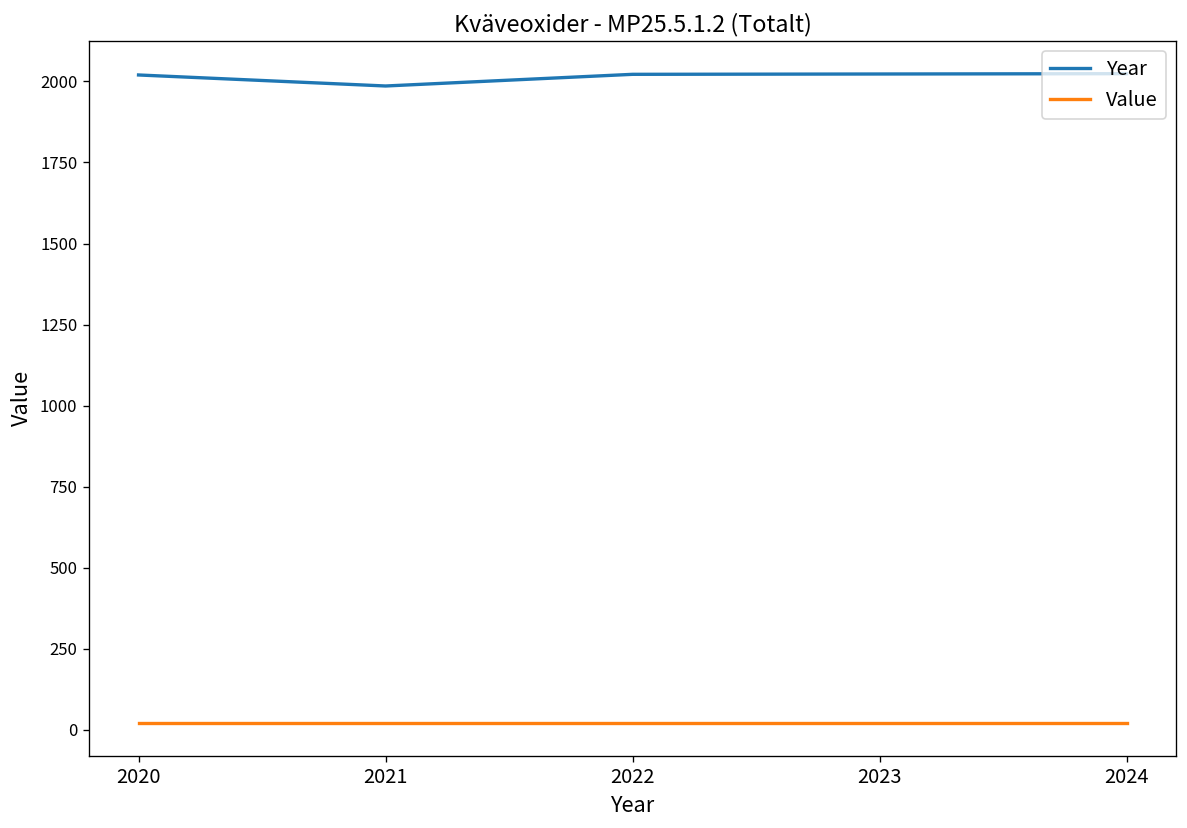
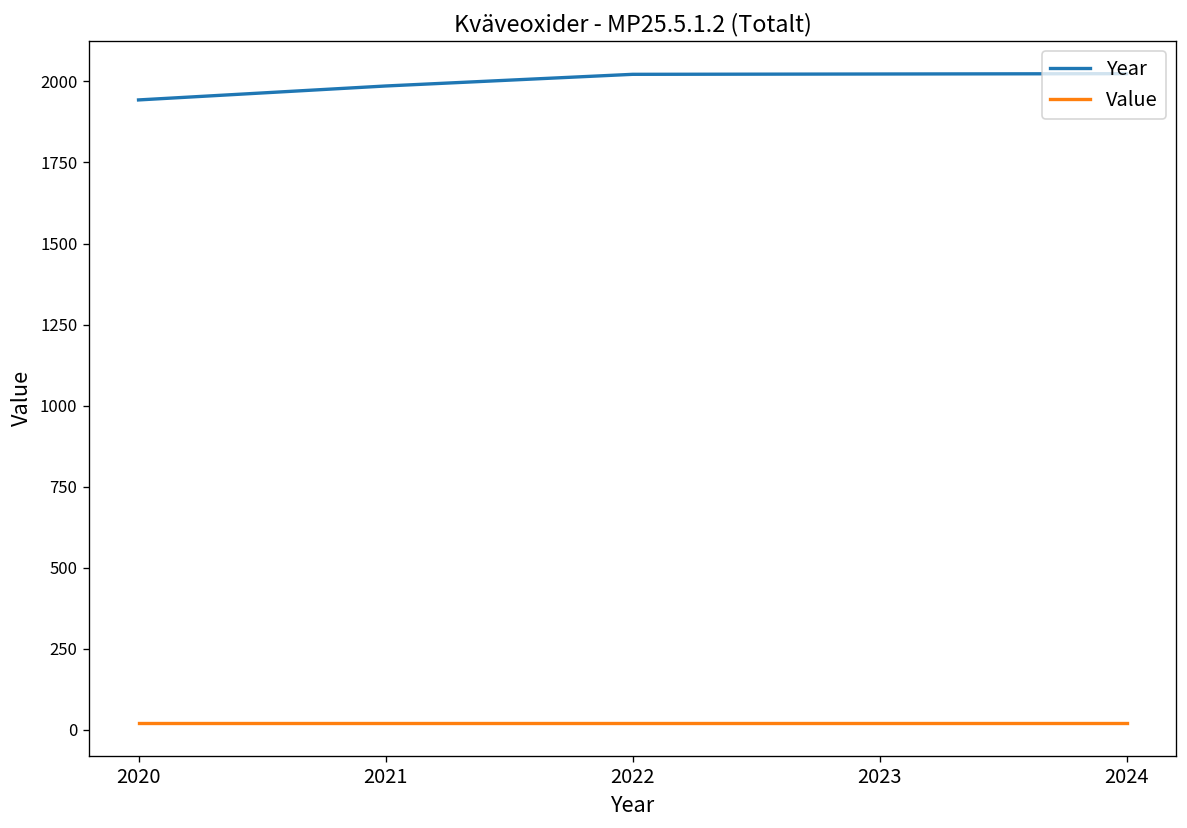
Year, 2020: 2020 -> 1940
